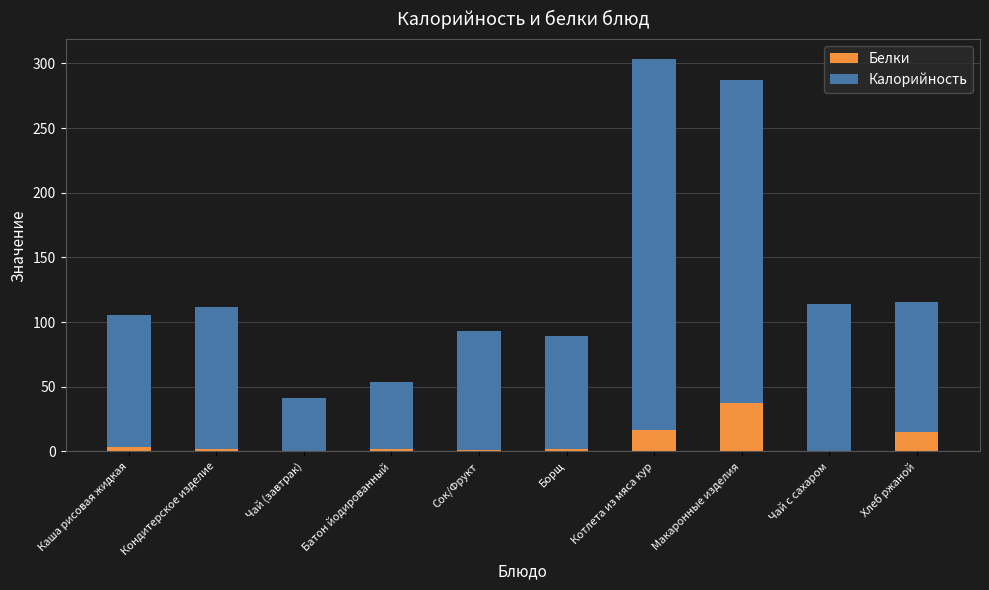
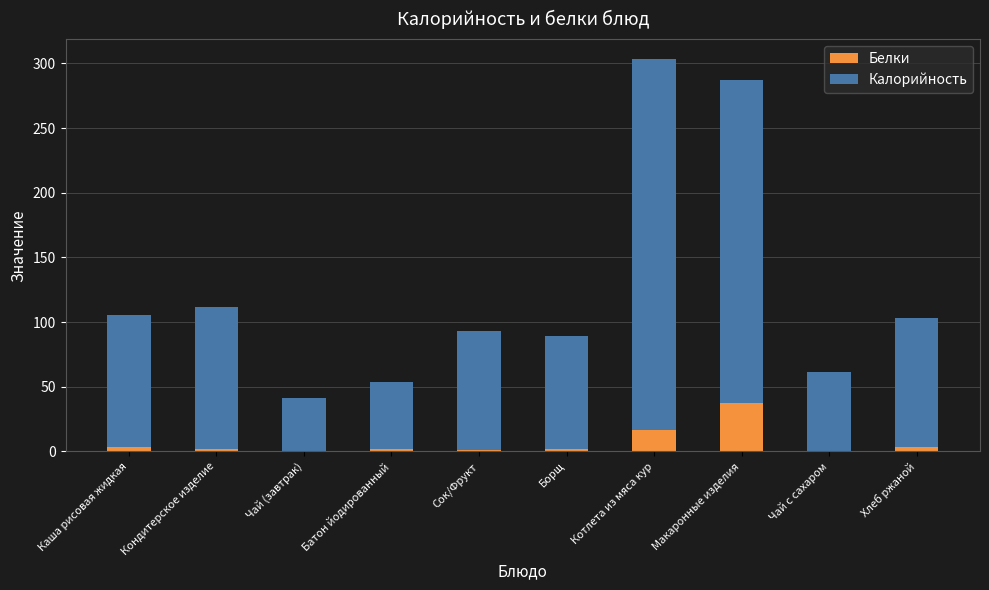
Калорийность, Чай с сахаром: 114 -> 61
Белки, Хлеб ржаной: 15 -> 3
